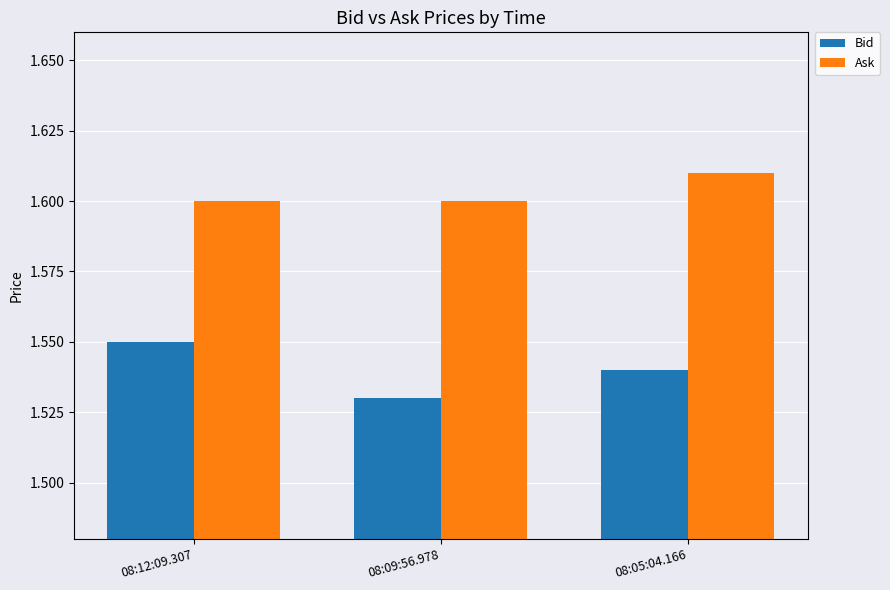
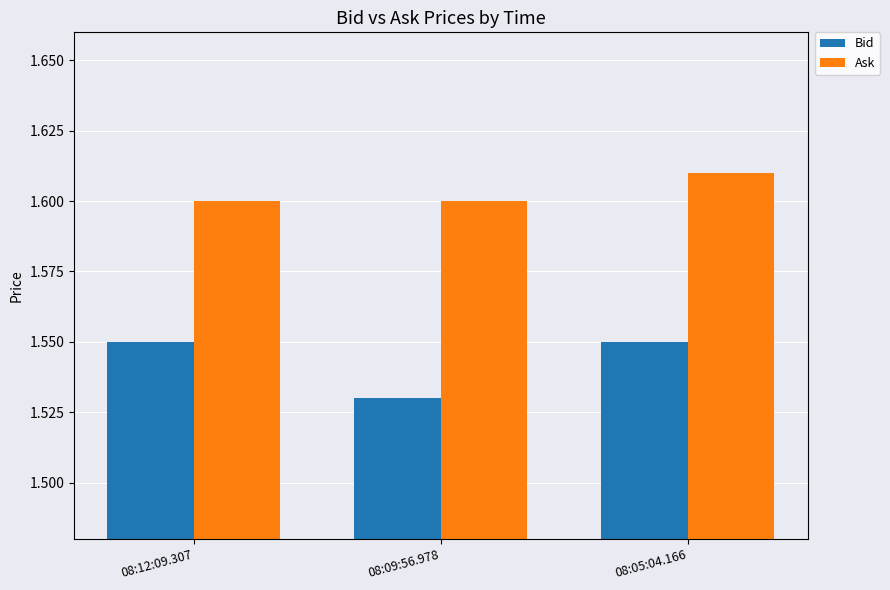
Bid, 08:05:04.166: 1.54 -> 1.55
